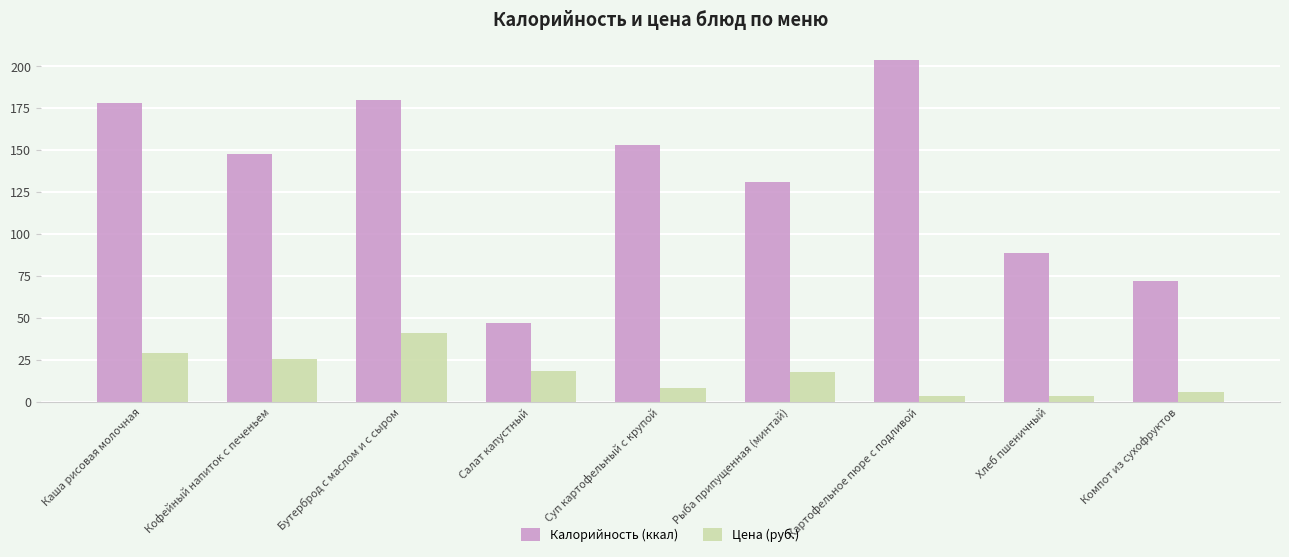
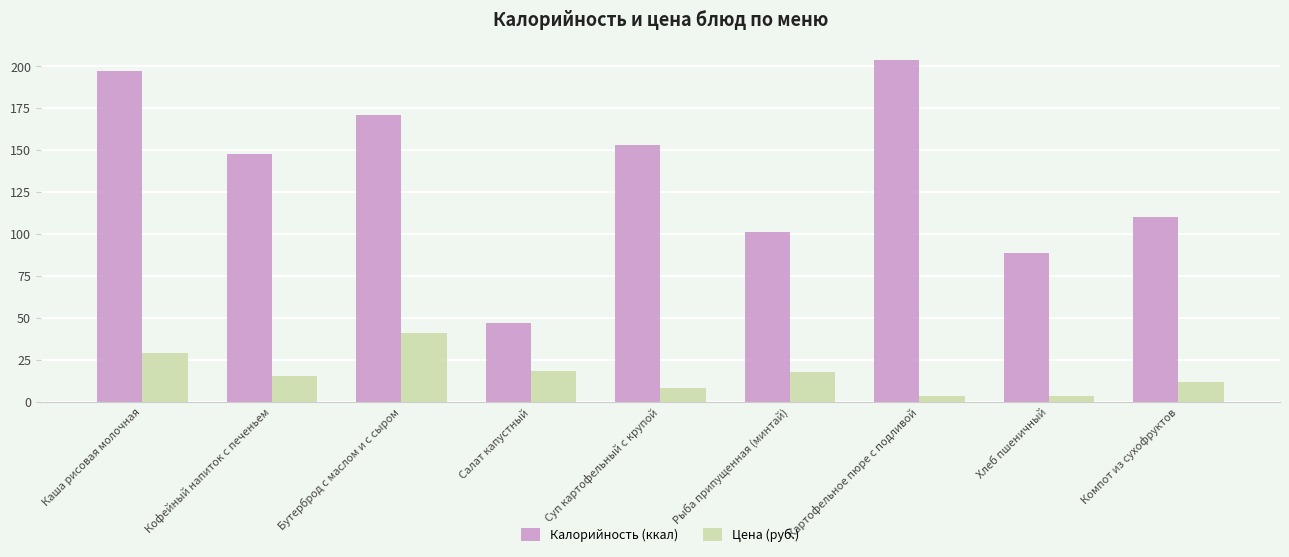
Калорийность (ккал), Каша рисовая молочная: 178 -> 197
Цена (руб.), Кофейный напиток с печеньем: 26 -> 16
Калорийность (ккал), Бутерброд с маслом и с сыром: 180 -> 171
Калорийность (ккал), Рыба припущенная (минтай): 131 -> 101
Калорийность (ккал), Компот из сухофруктов: 72 -> 110
Цена (руб.), Компот из сухофруктов: 6 -> 12
